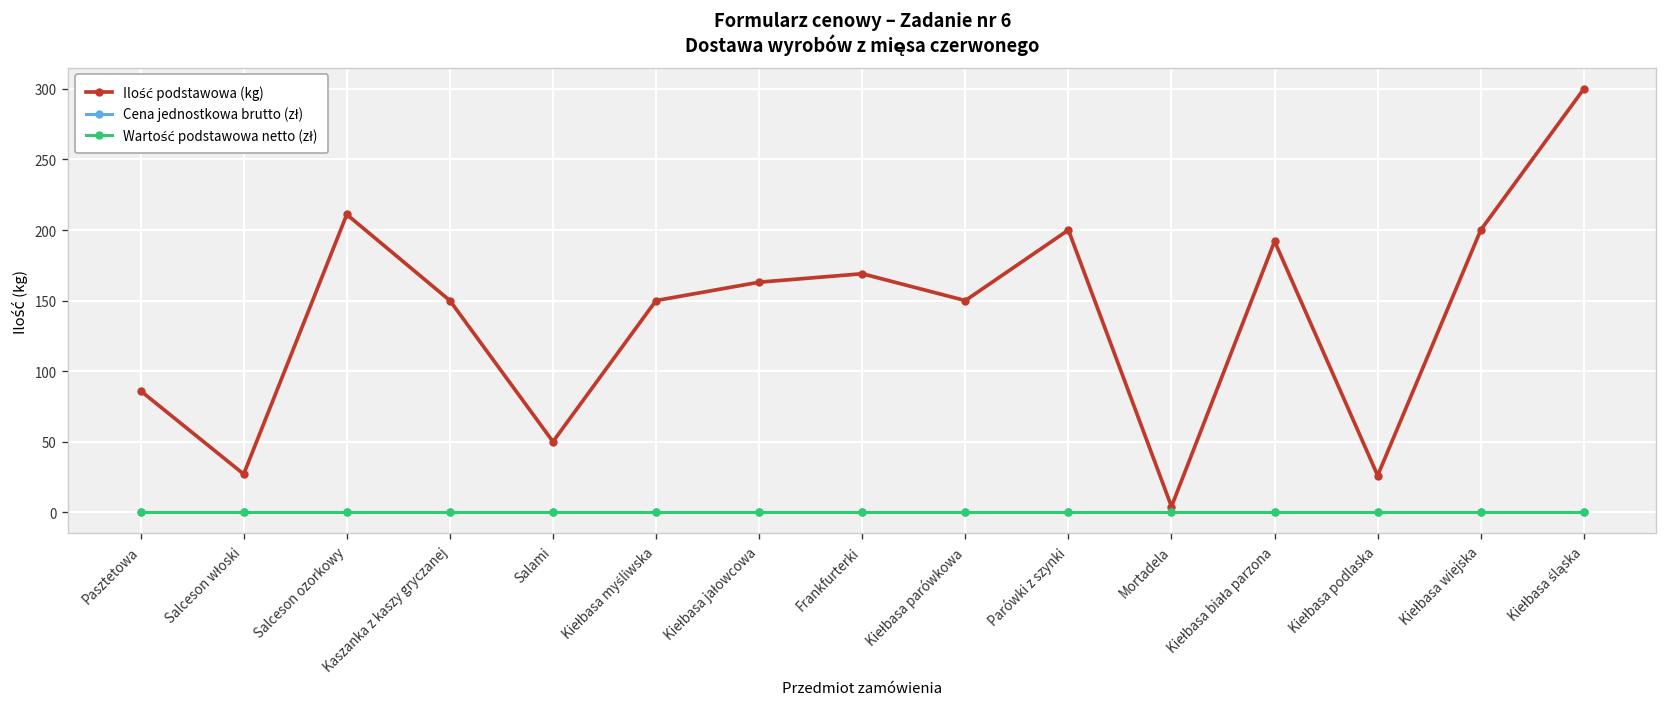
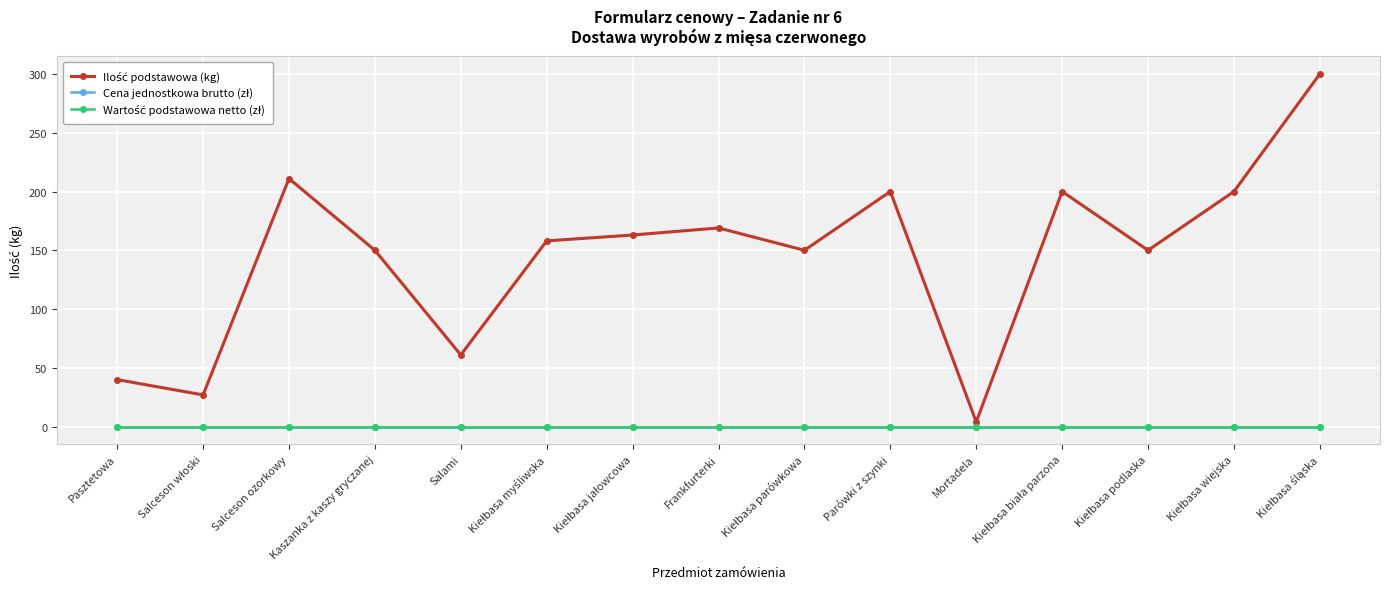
Ilość podstawowa (kg), Pasztetowa: 86 -> 40
Ilość podstawowa (kg), Salami: 50 -> 61
Ilość podstawowa (kg), Kiełbasa myśliwska: 150 -> 158
Ilość podstawowa (kg), Kiełbasa biała parzona: 192 -> 200
Ilość podstawowa (kg), Kiełbasa podlaska: 26 -> 150
